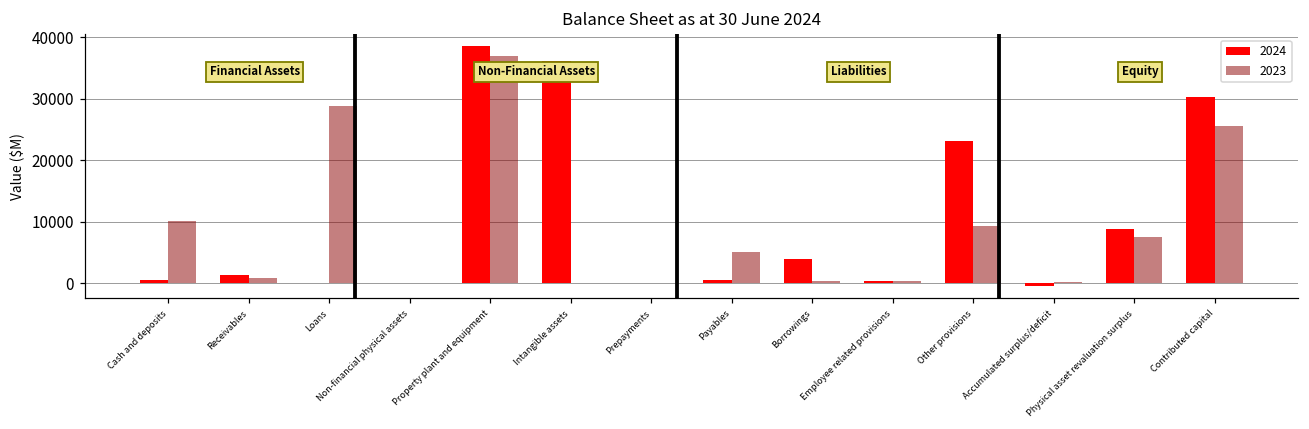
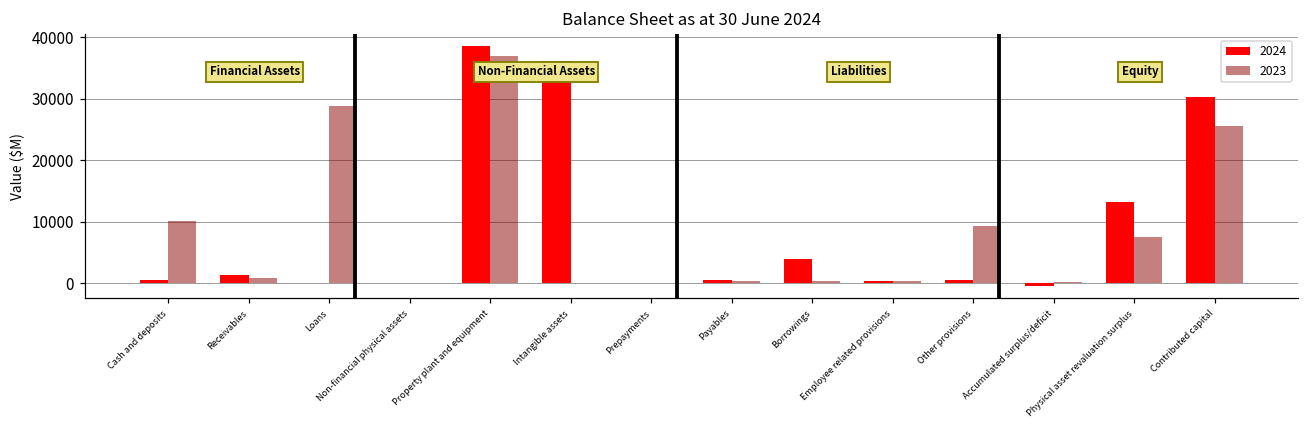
2023, Payables: 5000 -> 0
2024, Other provisions: 23000 -> 1000
2024, Physical asset revaluation surplus: 9000 -> 13000
